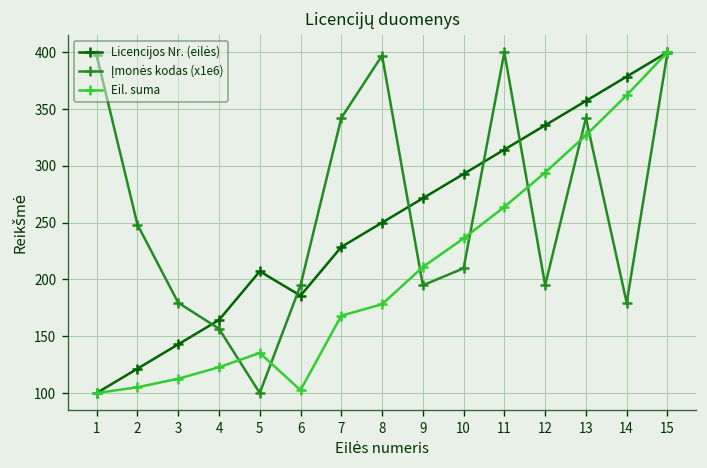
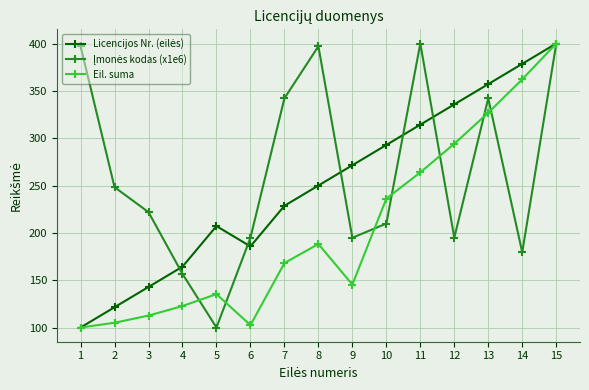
Įmonės kodas (x1e6), 3: 180 -> 220
Eil. suma, 8: 180 -> 190
Eil. suma, 9: 210 -> 150
